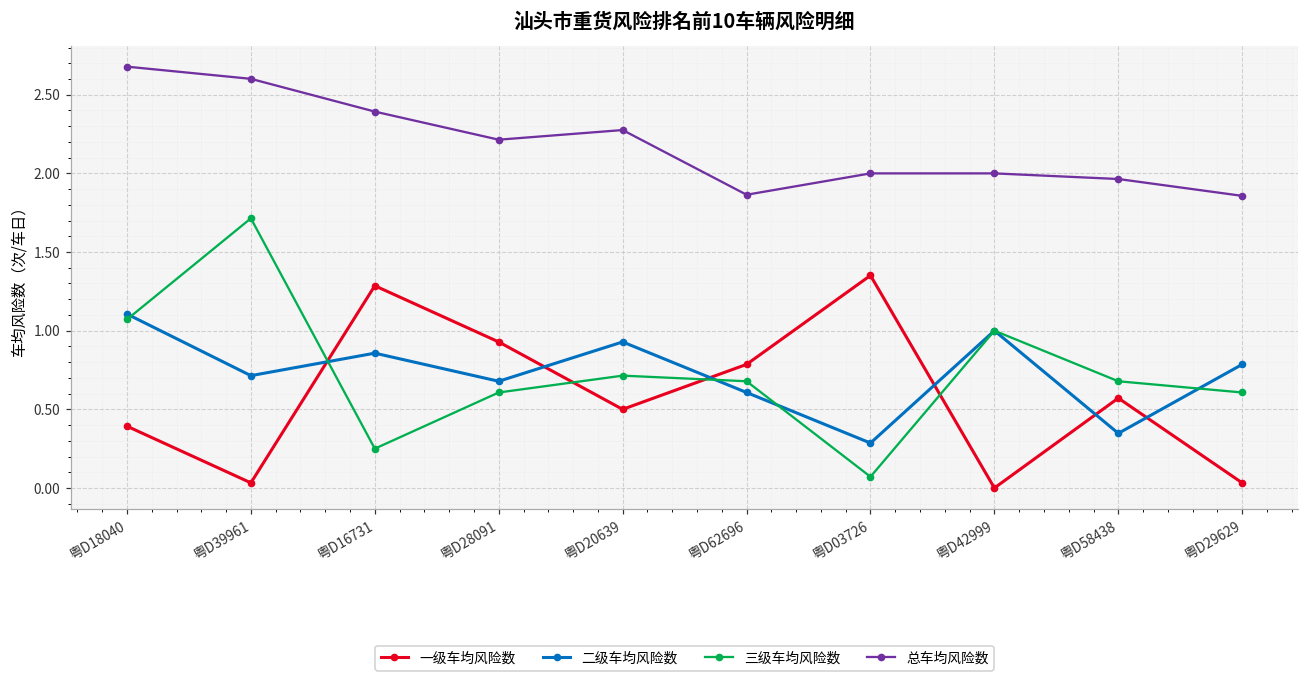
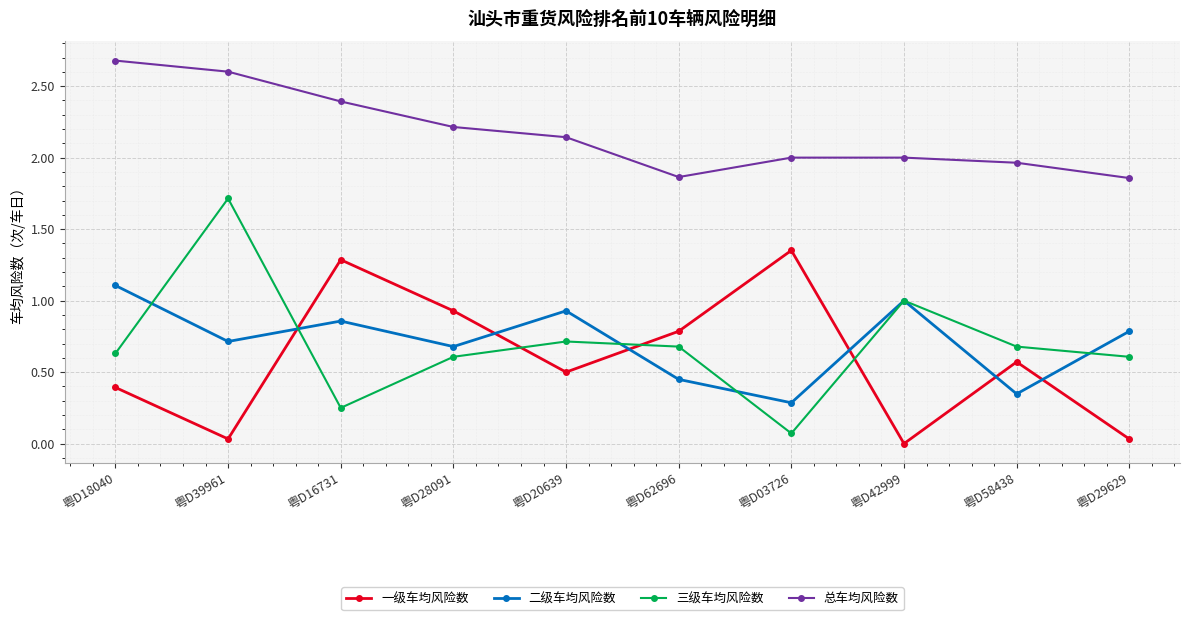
三级车均风险数, 粤D18040: 1.07 -> 0.63
总车均风险数, 粤D20639: 2.28 -> 2.14
二级车均风险数, 粤D62696: 0.61 -> 0.45
